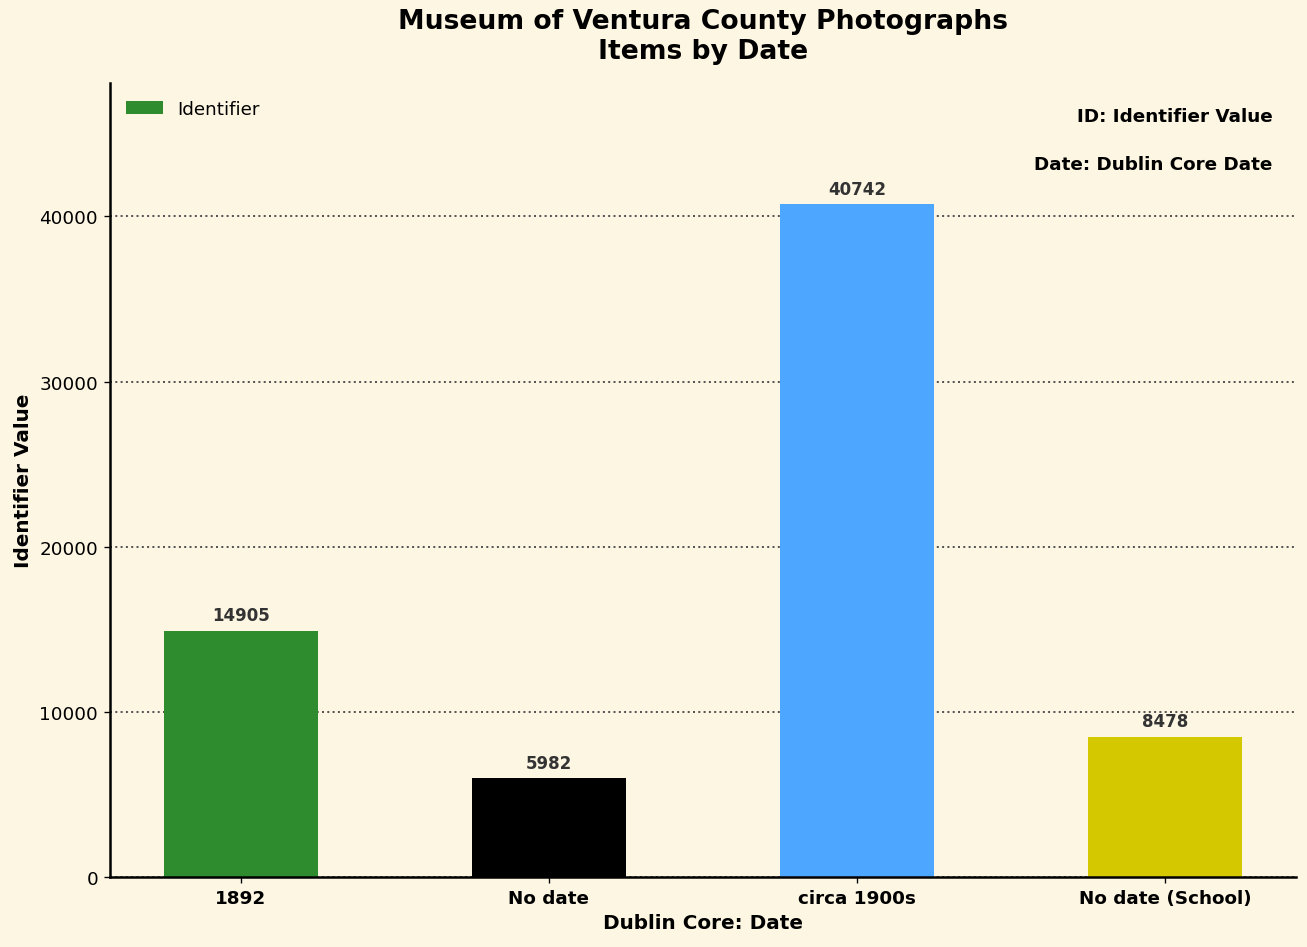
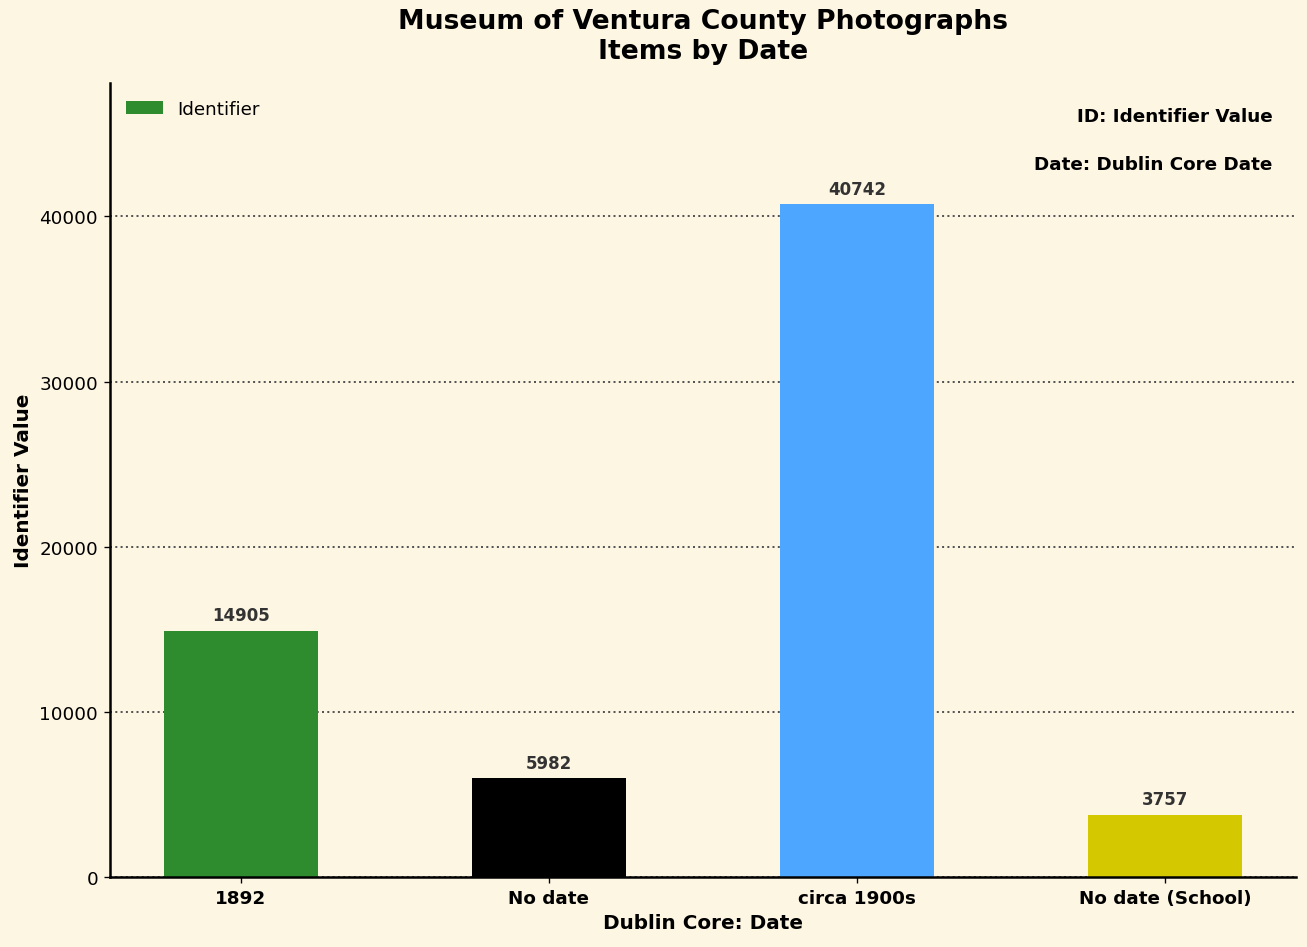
No date (School): 8478 -> 3757
